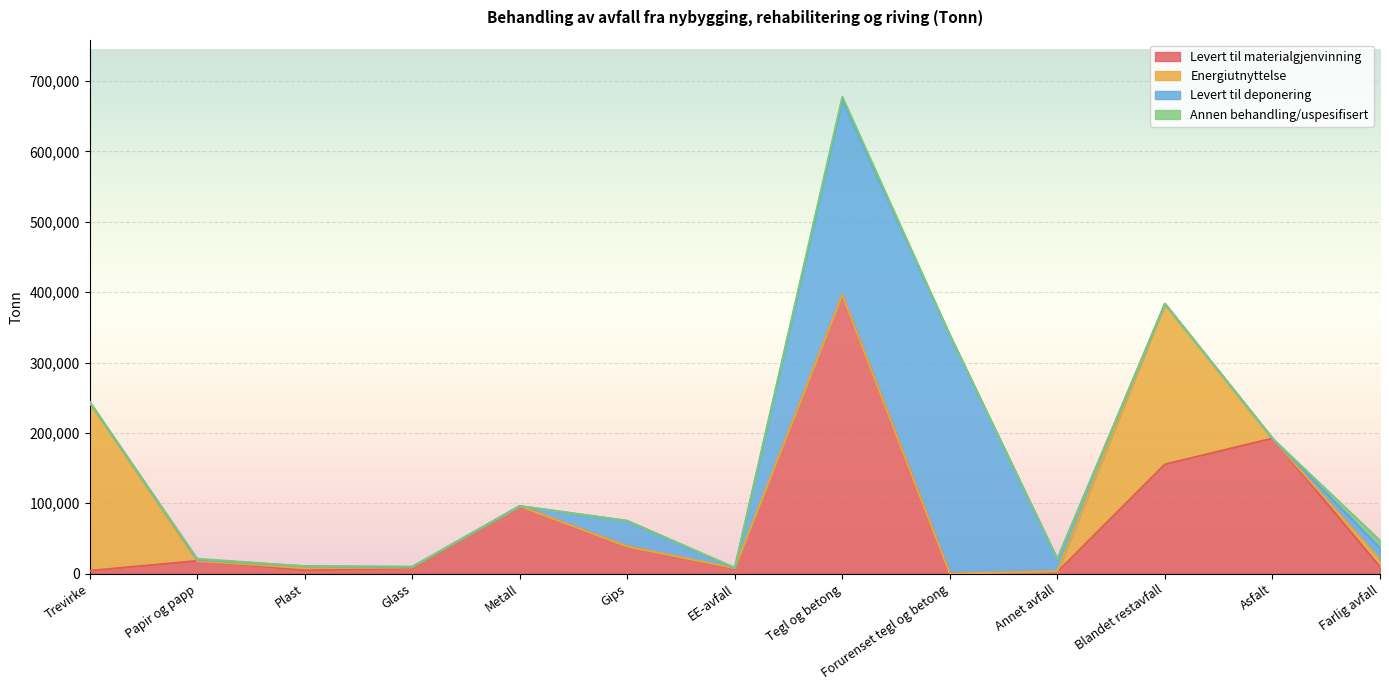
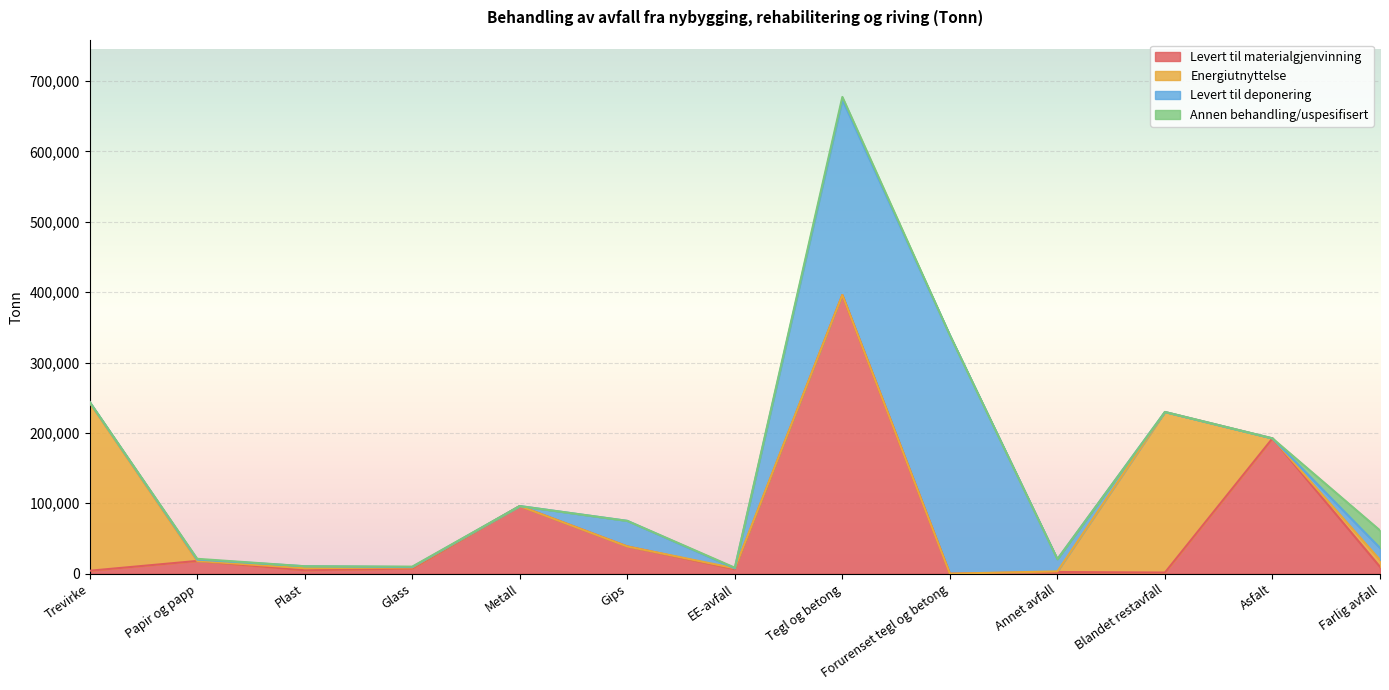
Levert til materialgjenvinning, Blandet restavfall: 160,000 -> 0
Annen behandling/uspesifisert, Farlig avfall: 10,000 -> 20,000
